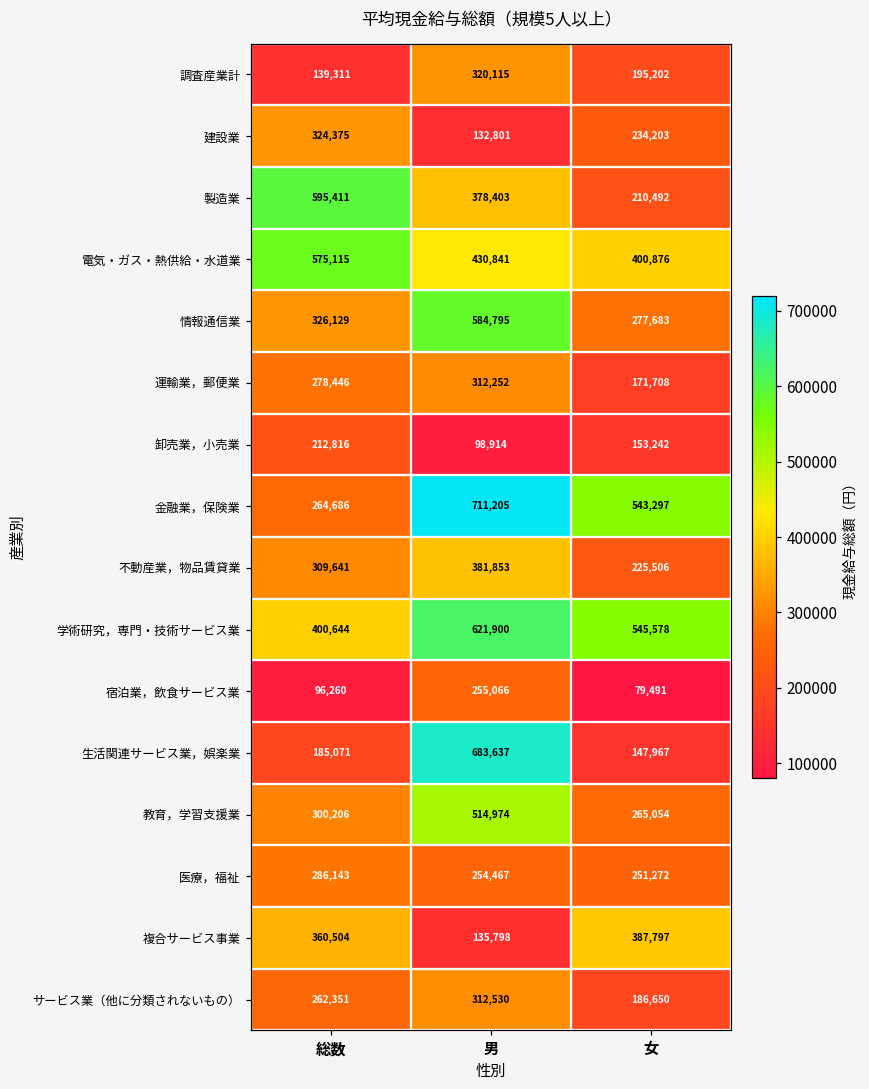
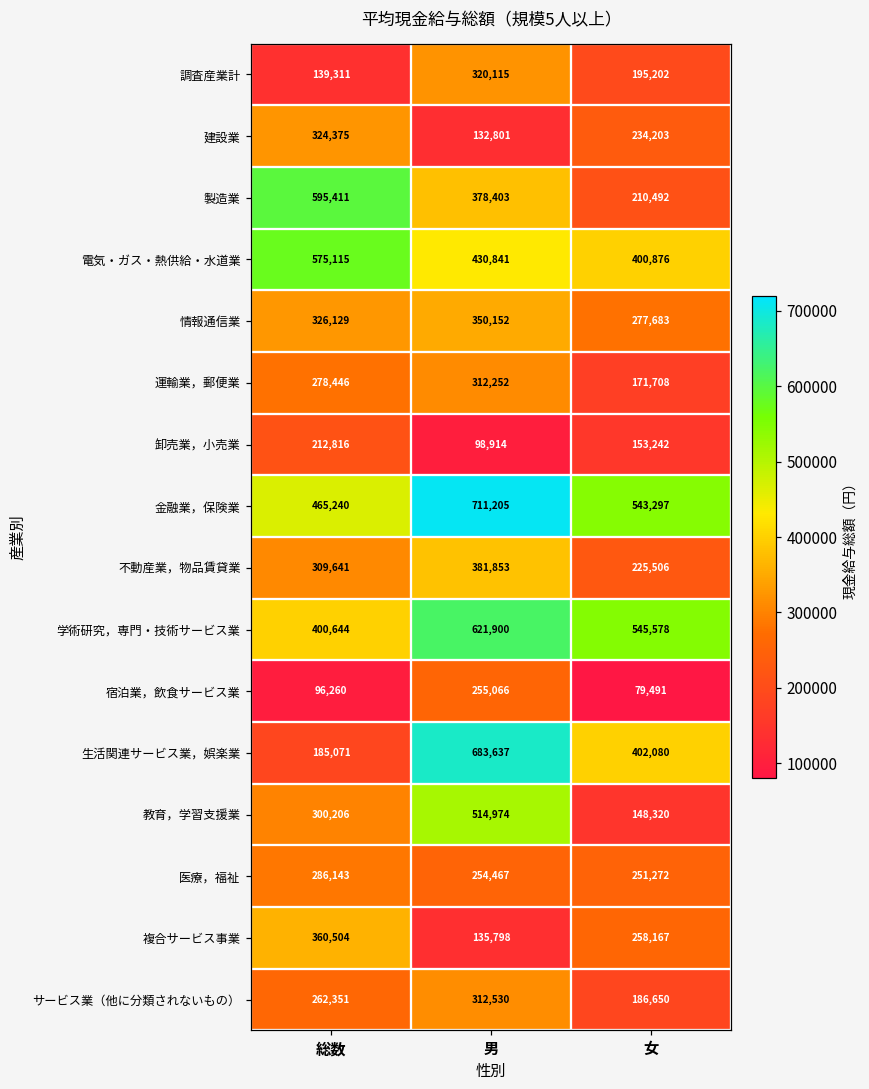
情報通信業, 男: 584,795 -> 350,152
金融業，保険業, 総数: 264,686 -> 465,240
生活関連サービス業，娯楽業, 女: 147,967 -> 402,080
教育，学習支援業, 女: 265,054 -> 148,320
複合サービス事業, 女: 387,797 -> 258,167
